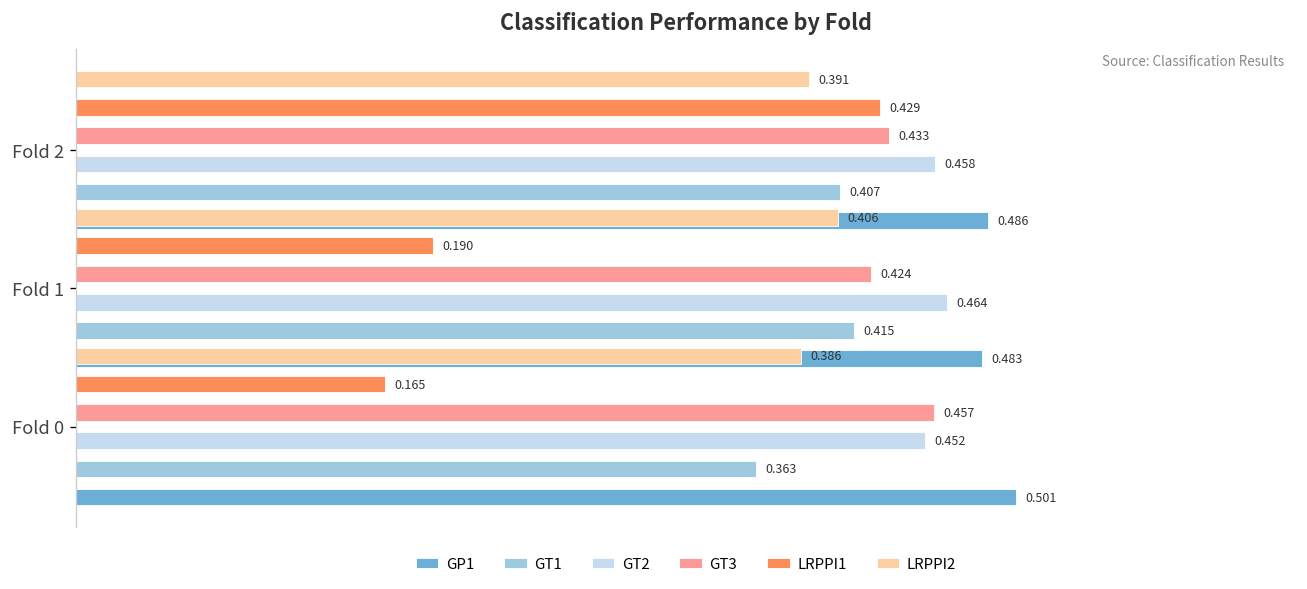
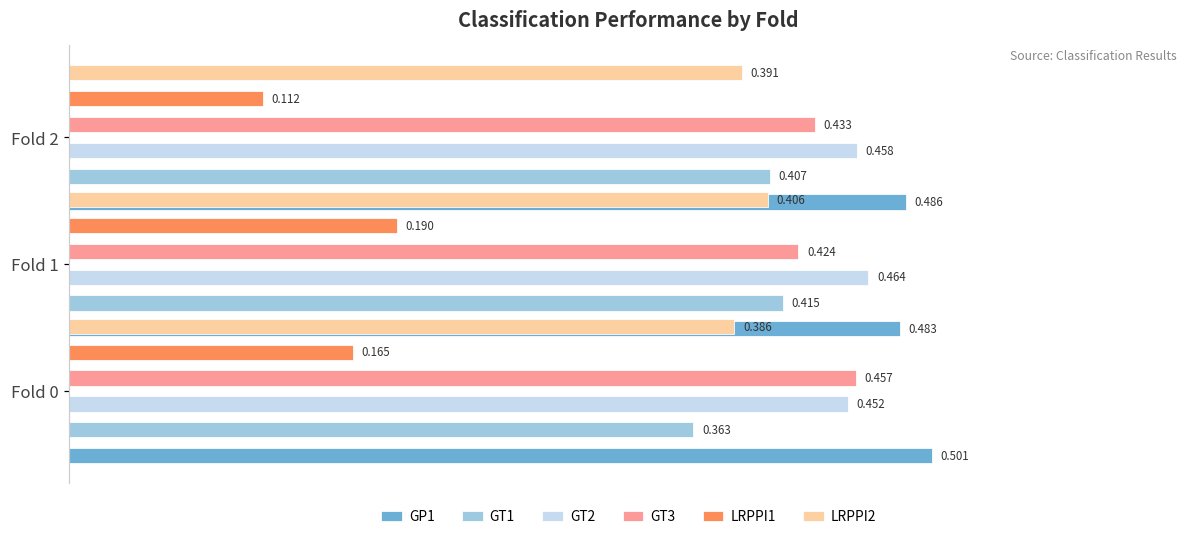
LRPPI1, Fold 2: 0.429 -> 0.112
